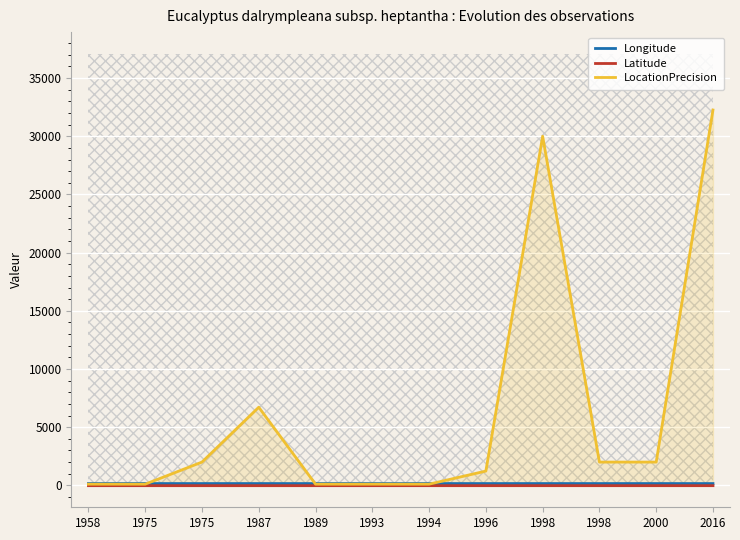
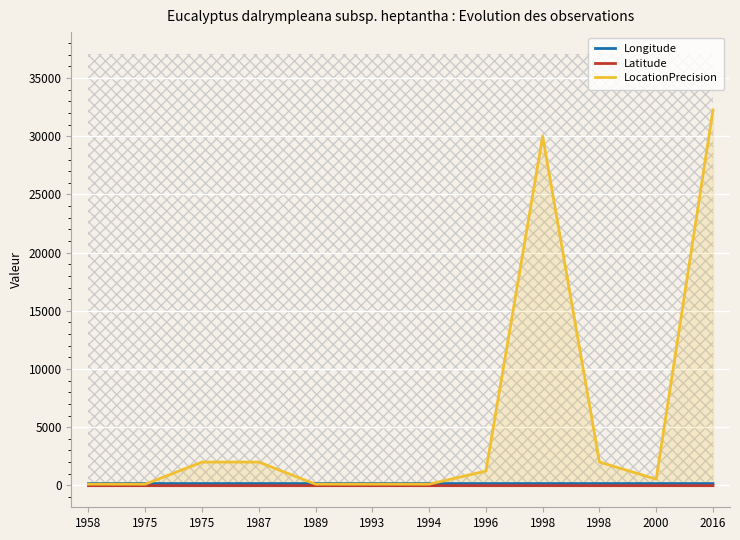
LocationPrecision, 1987: 6700 -> 2000
LocationPrecision, 2000: 2000 -> 500
